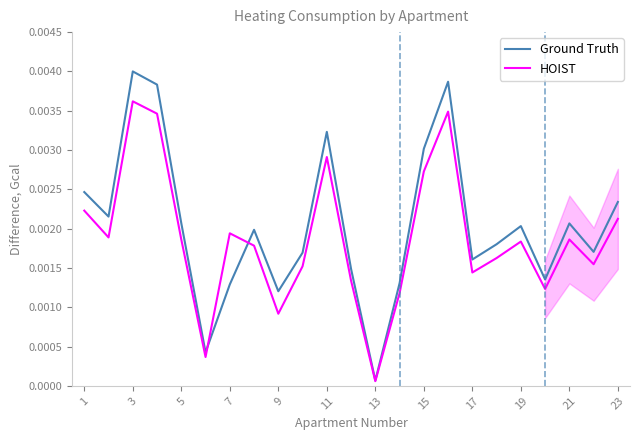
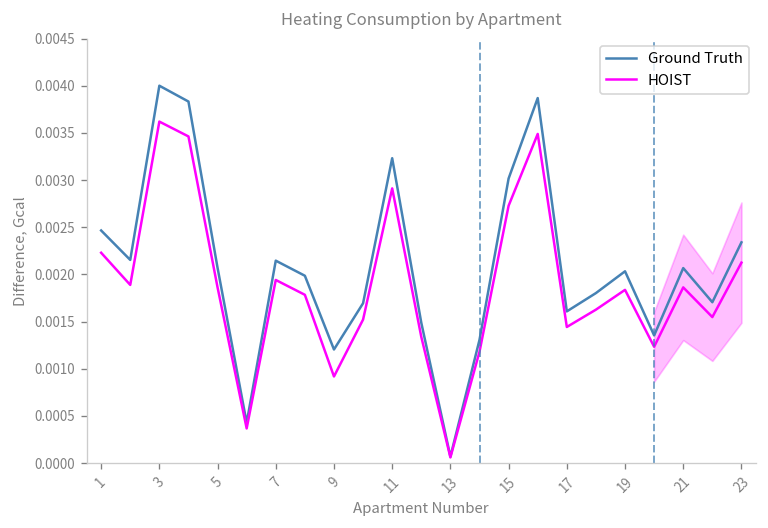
Ground Truth, 7: 0.0013 -> 0.0021
